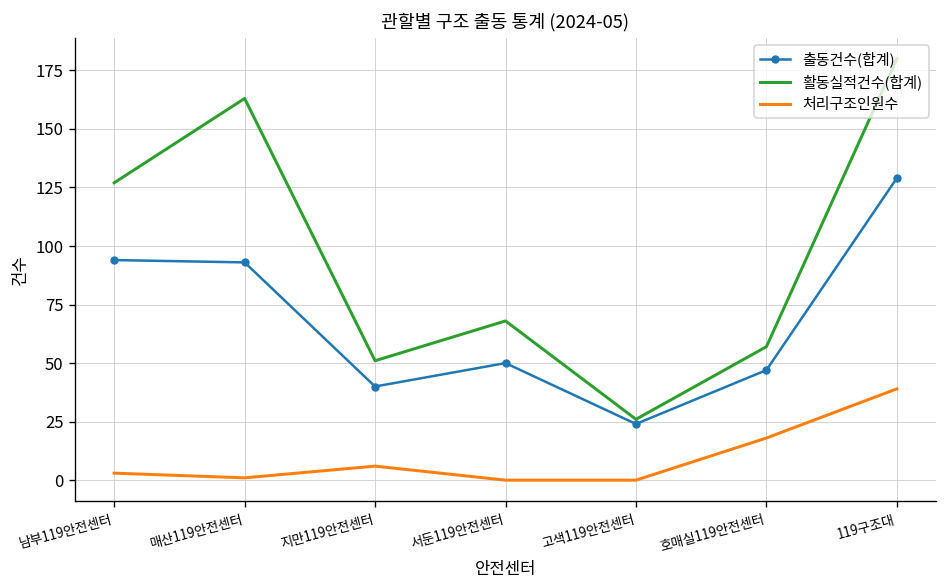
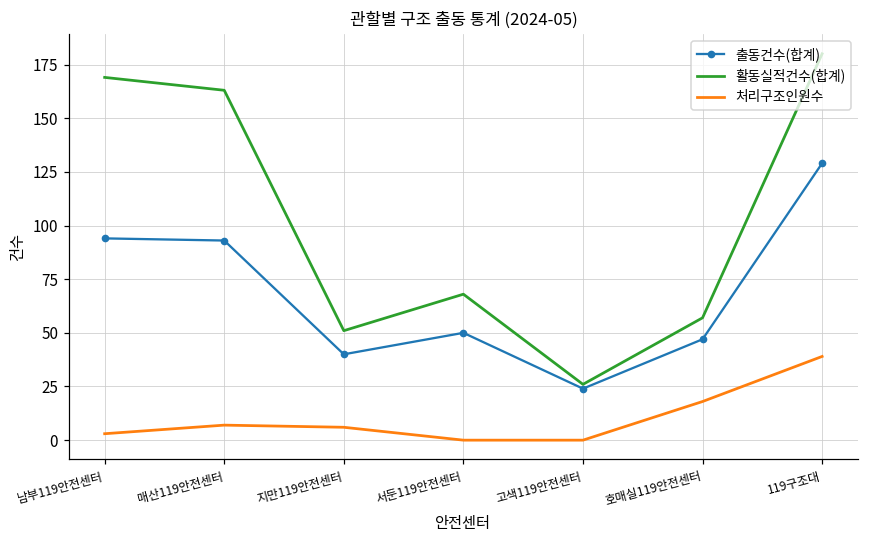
활동실적건수(합계), 남부119안전센터: 127 -> 169
처리구조인원수, 매산119안전센터: 1 -> 7
